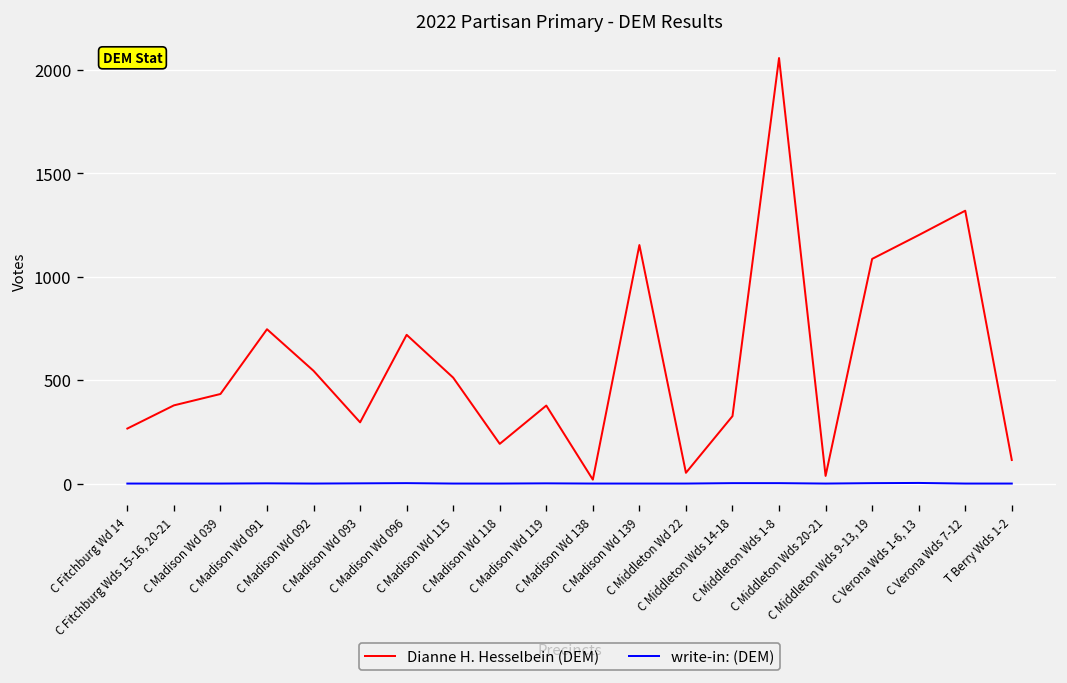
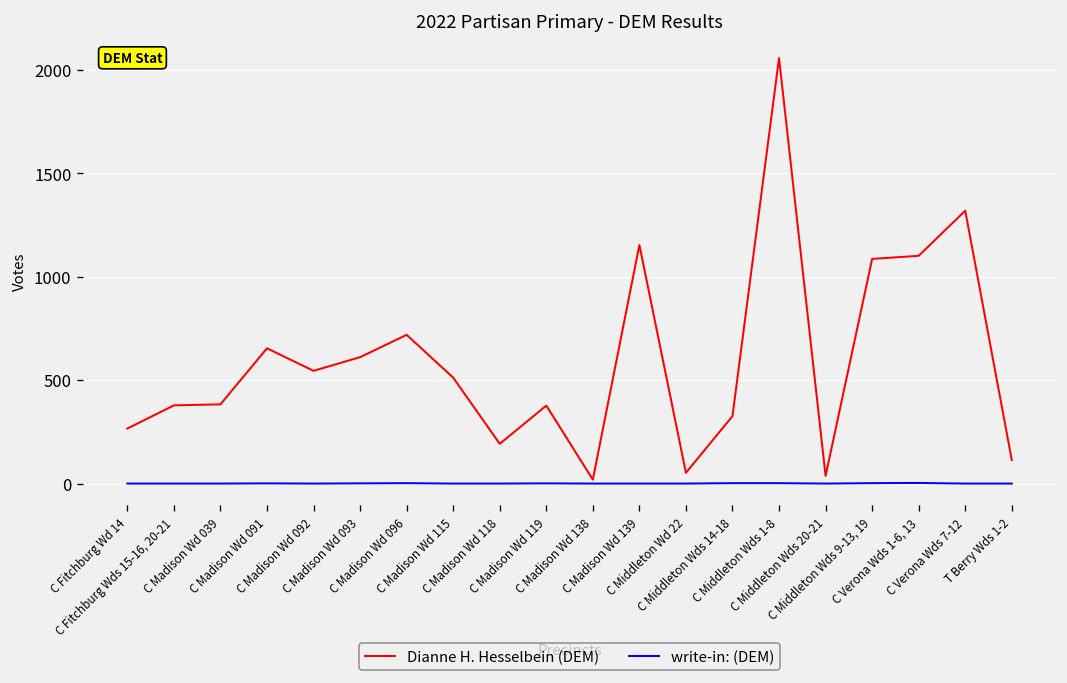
Dianne H. Hesselbein (DEM), C Madison Wd 039: 430 -> 380
Dianne H. Hesselbein (DEM), C Madison Wd 091: 750 -> 650
Dianne H. Hesselbein (DEM), C Madison Wd 093: 300 -> 610
Dianne H. Hesselbein (DEM), C Verona Wds 1-6, 13: 1200 -> 1100
